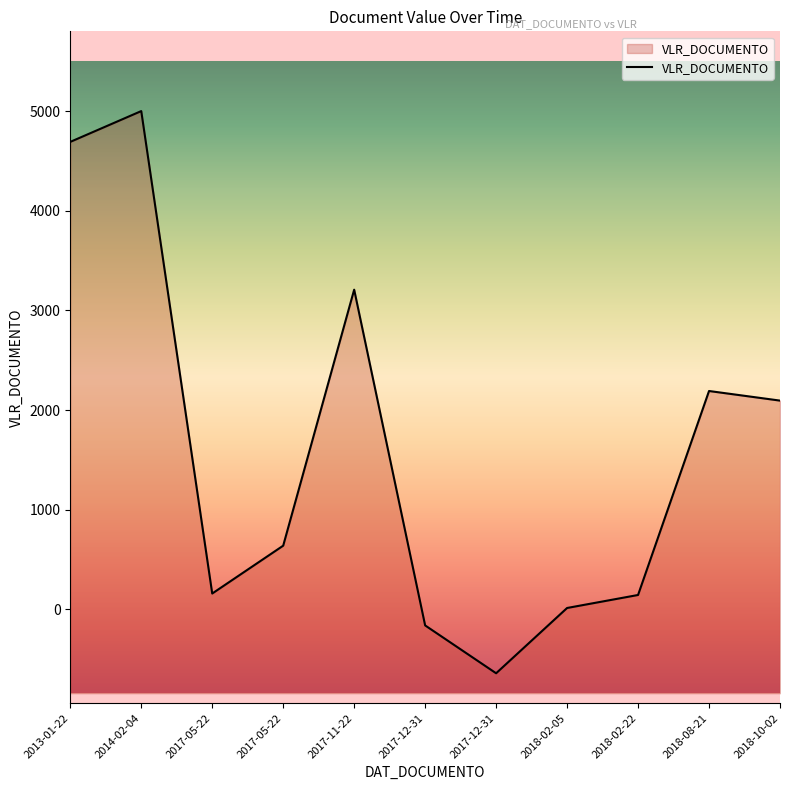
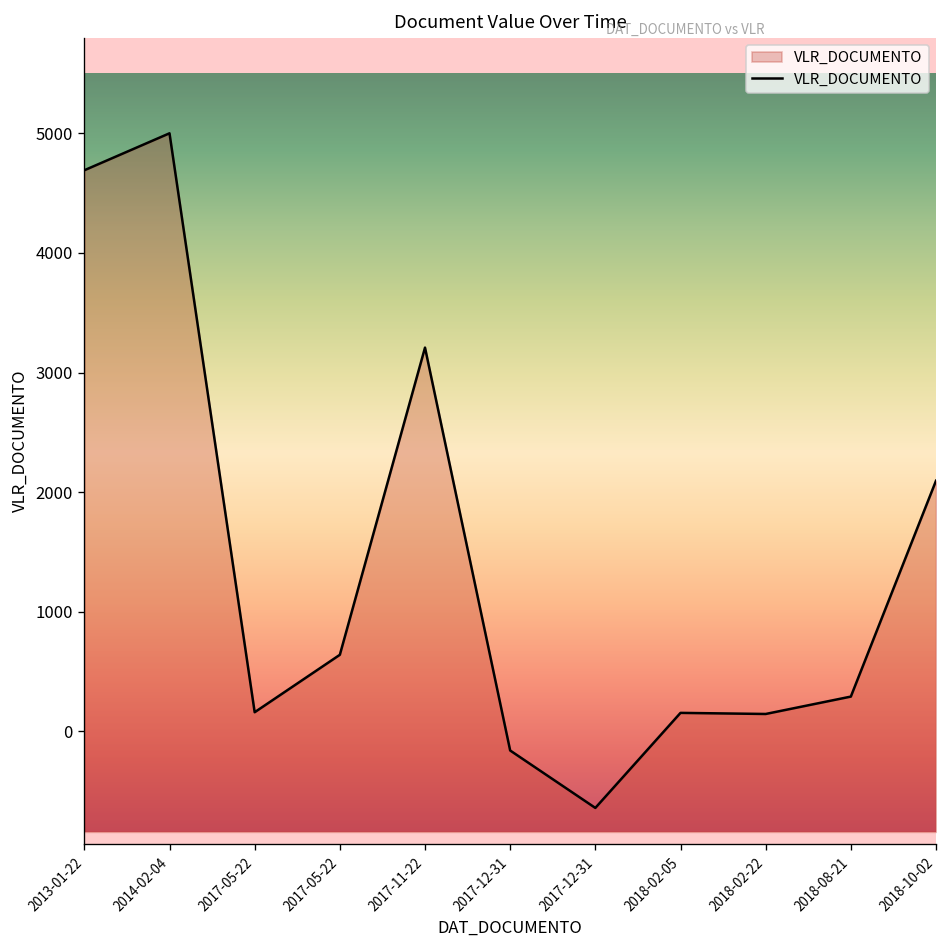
2018-02-05: 0 -> 200
2018-08-21: 2200 -> 300
